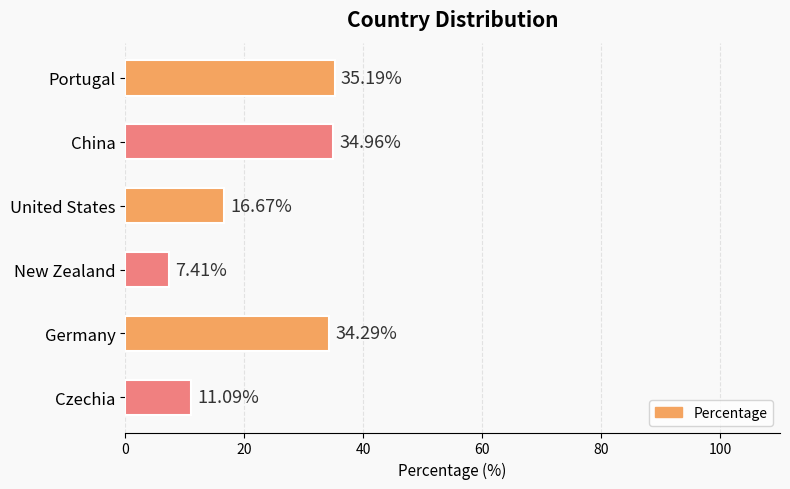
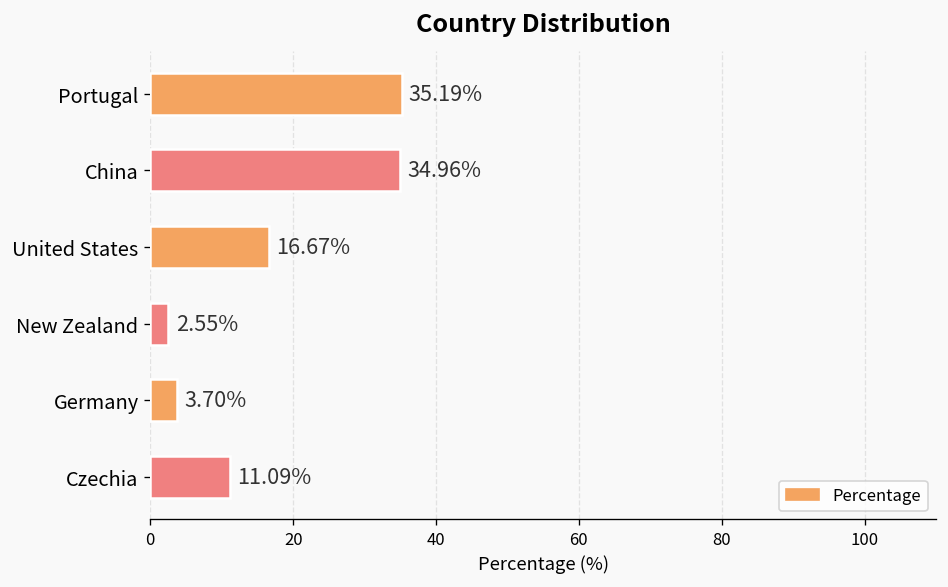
New Zealand: 7.41% -> 2.55%
Germany: 34.29% -> 3.70%
